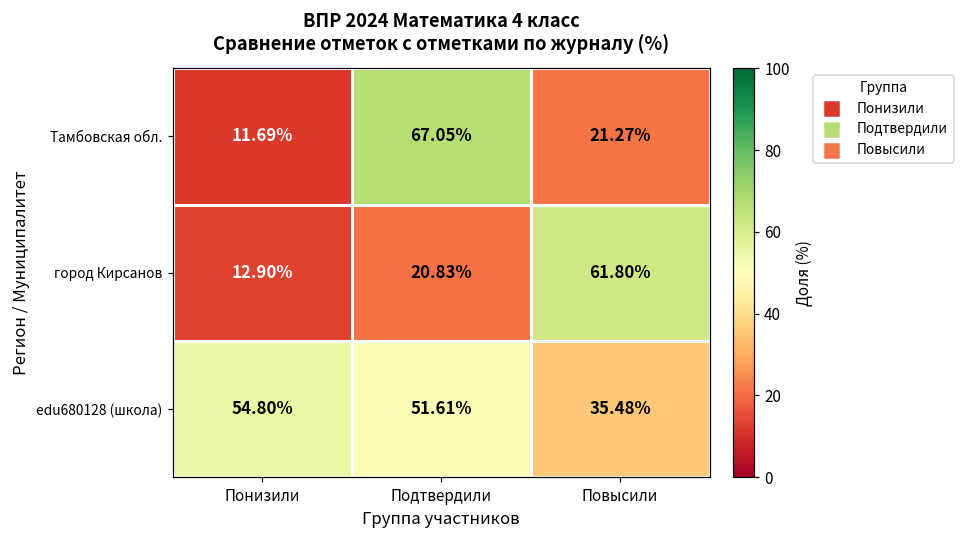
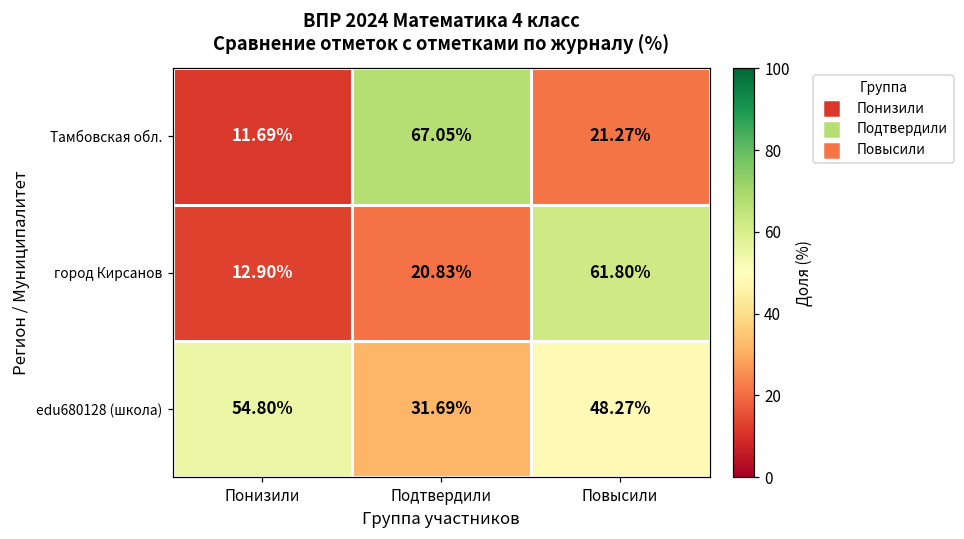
edu680128 (школа), Подтвердили: 51.61% -> 31.69%
edu680128 (школа), Повысили: 35.48% -> 48.27%
